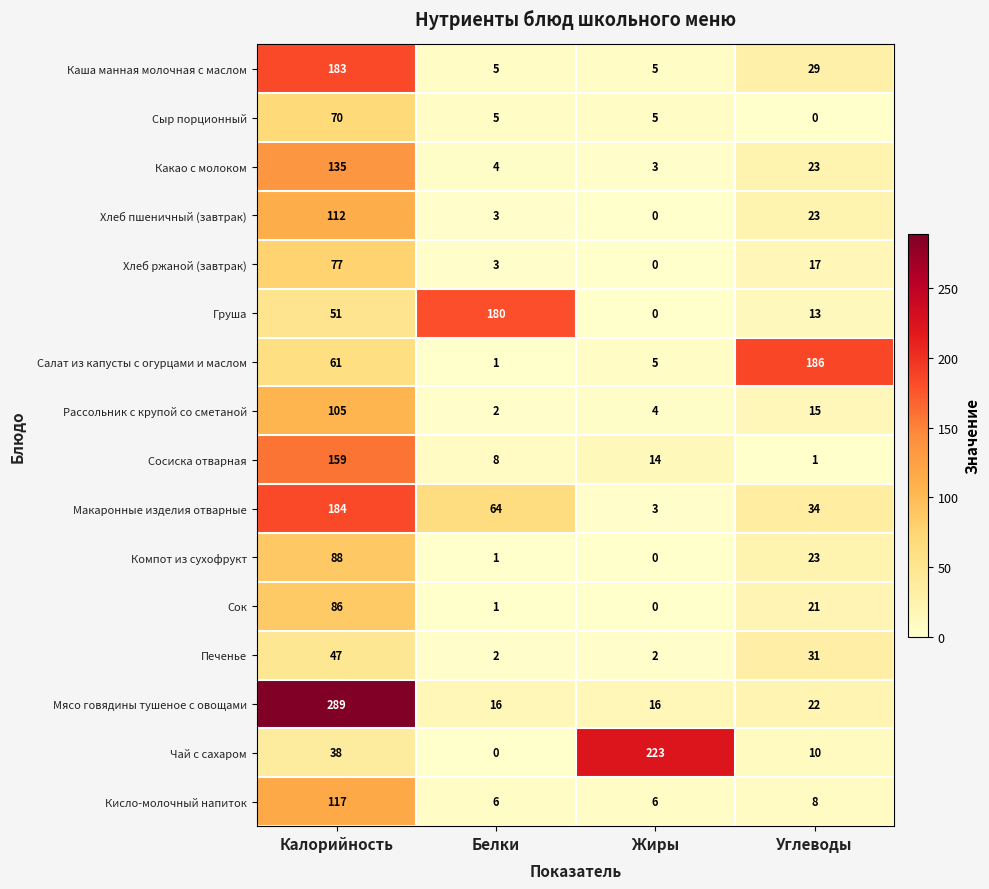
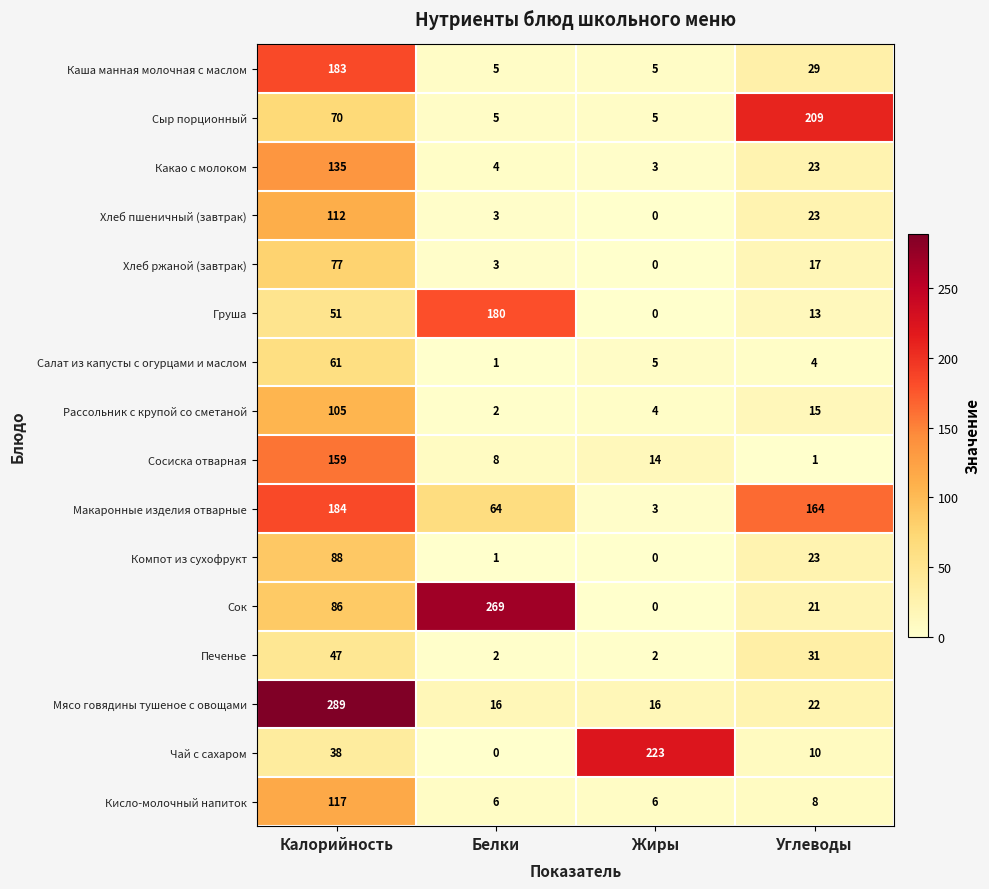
Сыр порционный, Углеводы: 0 -> 209
Салат из капусты с огурцами и маслом, Углеводы: 186 -> 4
Макаронные изделия отварные, Углеводы: 34 -> 164
Сок, Белки: 1 -> 269
